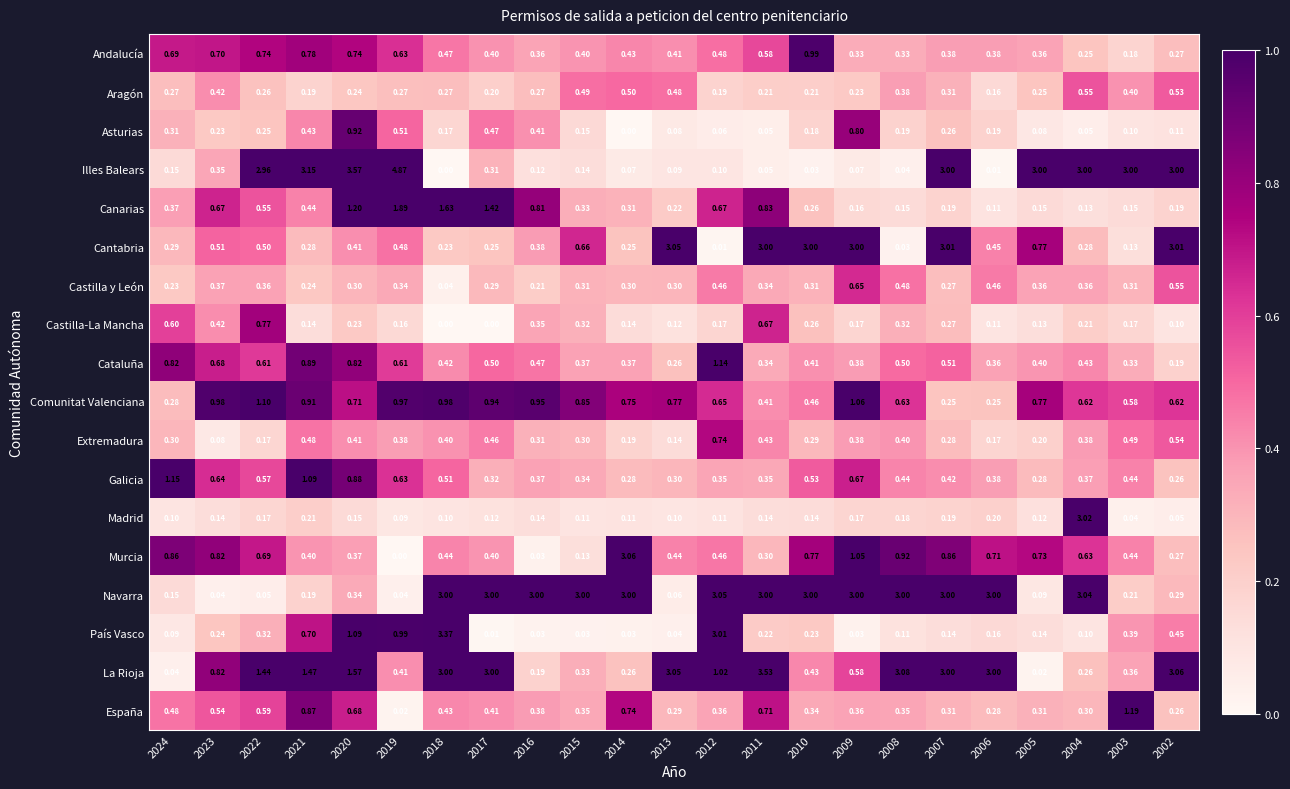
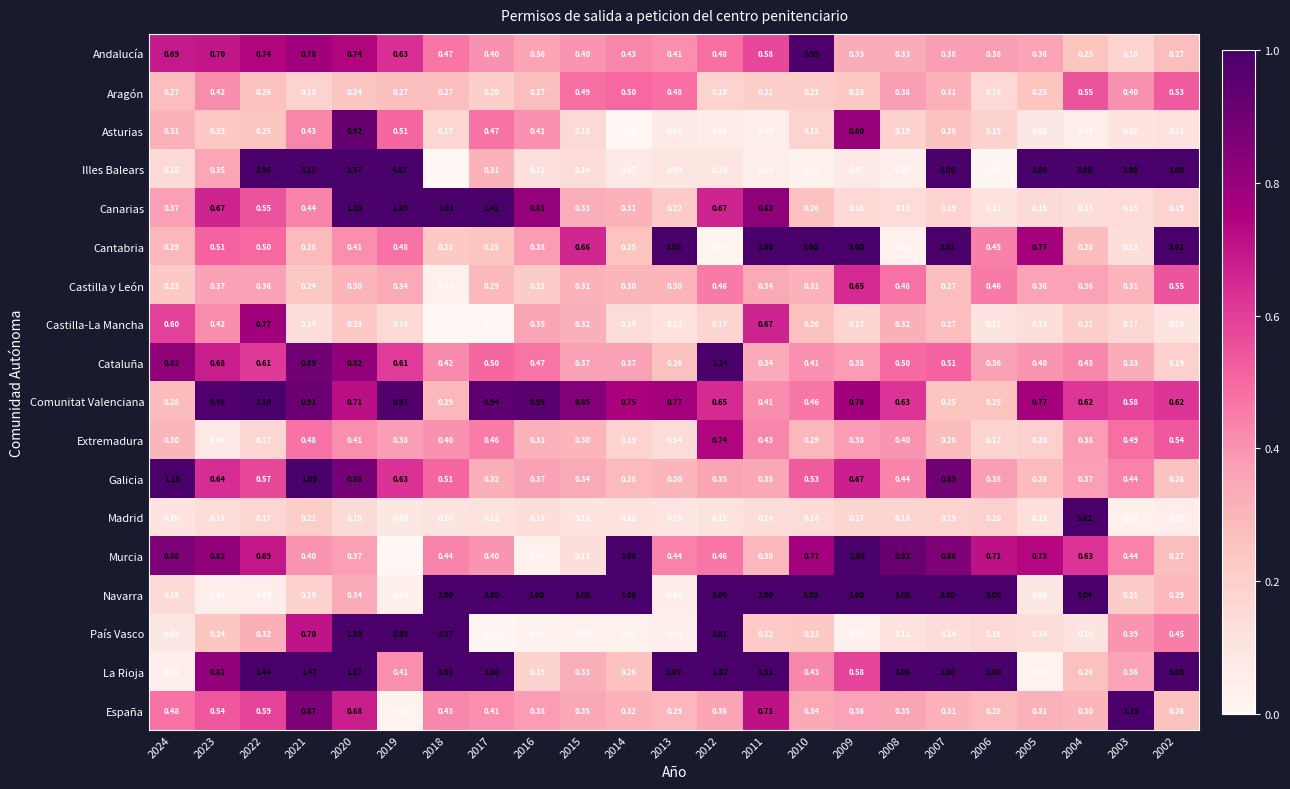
Comunitat Valenciana, 2018: 0.98 -> 0.29
Comunitat Valenciana, 2009: 1.06 -> 0.78
Galicia, 2007: 0.42 -> 0.89
España, 2014: 0.74 -> 0.32
